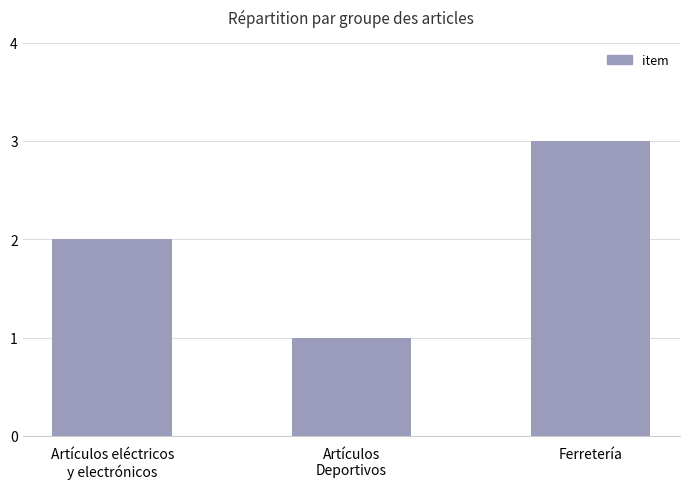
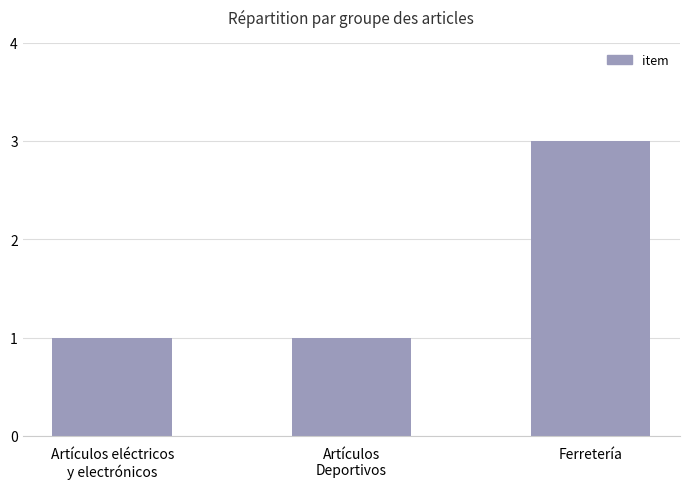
Artículos eléctricos y electrónicos: 2 -> 1
